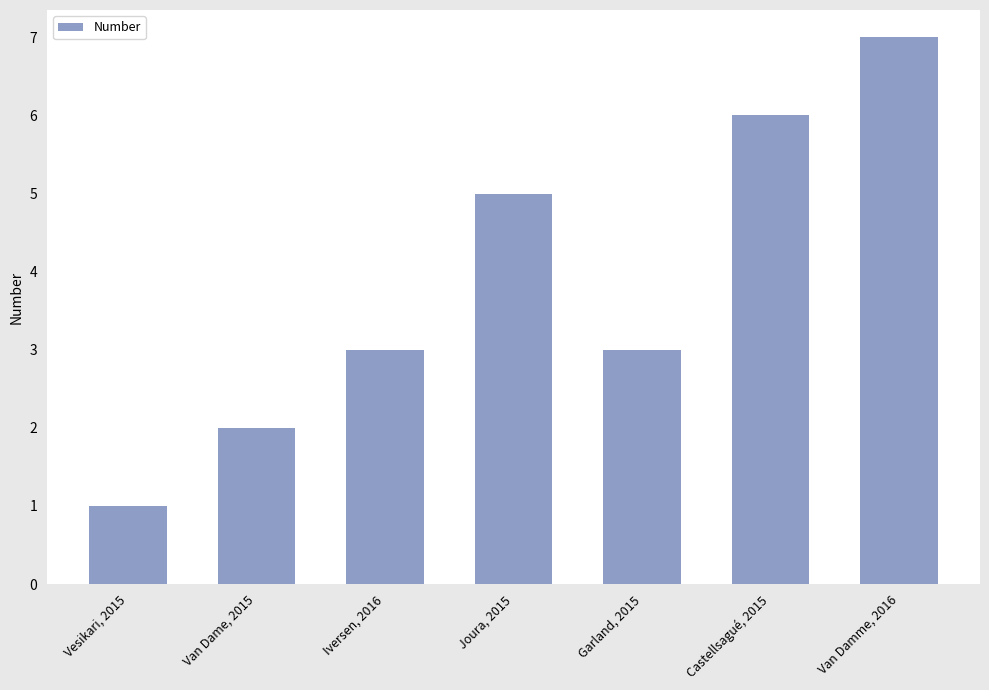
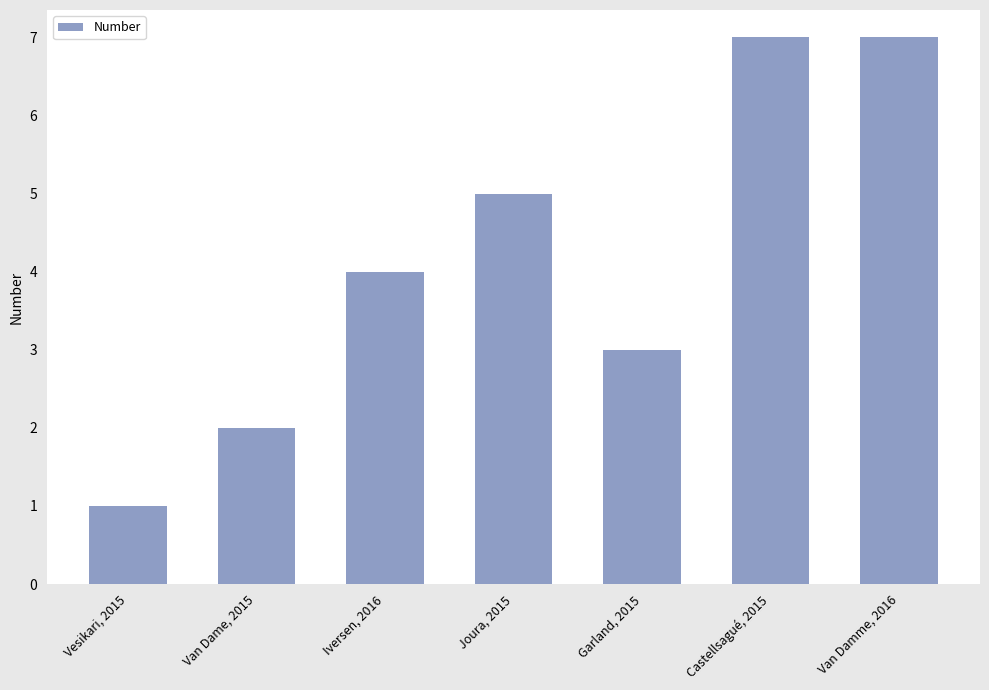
Iversen, 2016: 3 -> 4
Castellsagué, 2015: 6 -> 7
